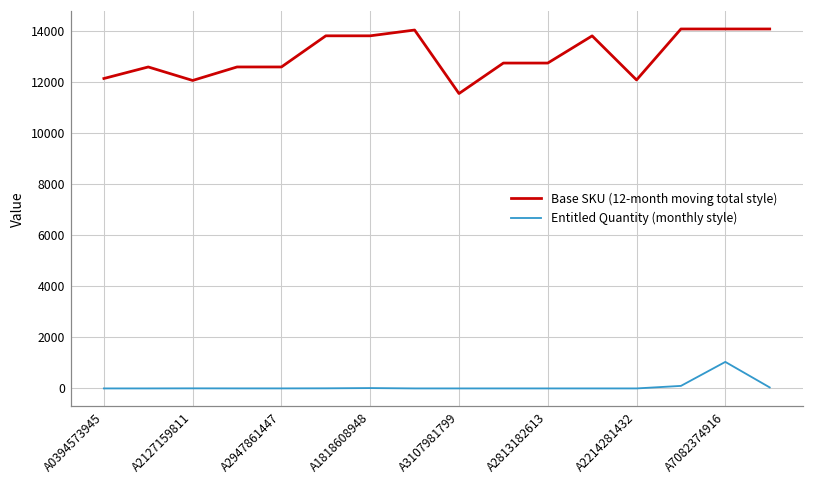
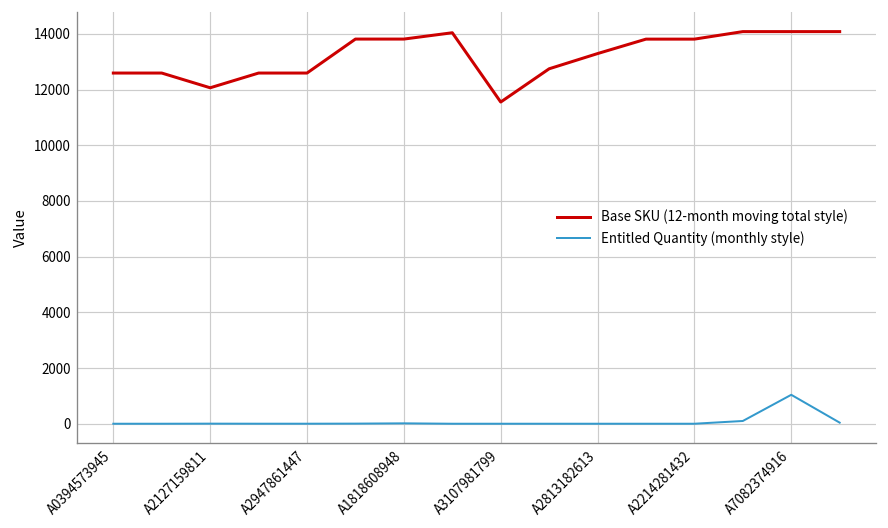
Base SKU (12-month moving total style), A0394573945: 12100 -> 12600
Base SKU (12-month moving total style), A2813182613: 12700 -> 13300
Base SKU (12-month moving total style), A2214281432: 12100 -> 13800
